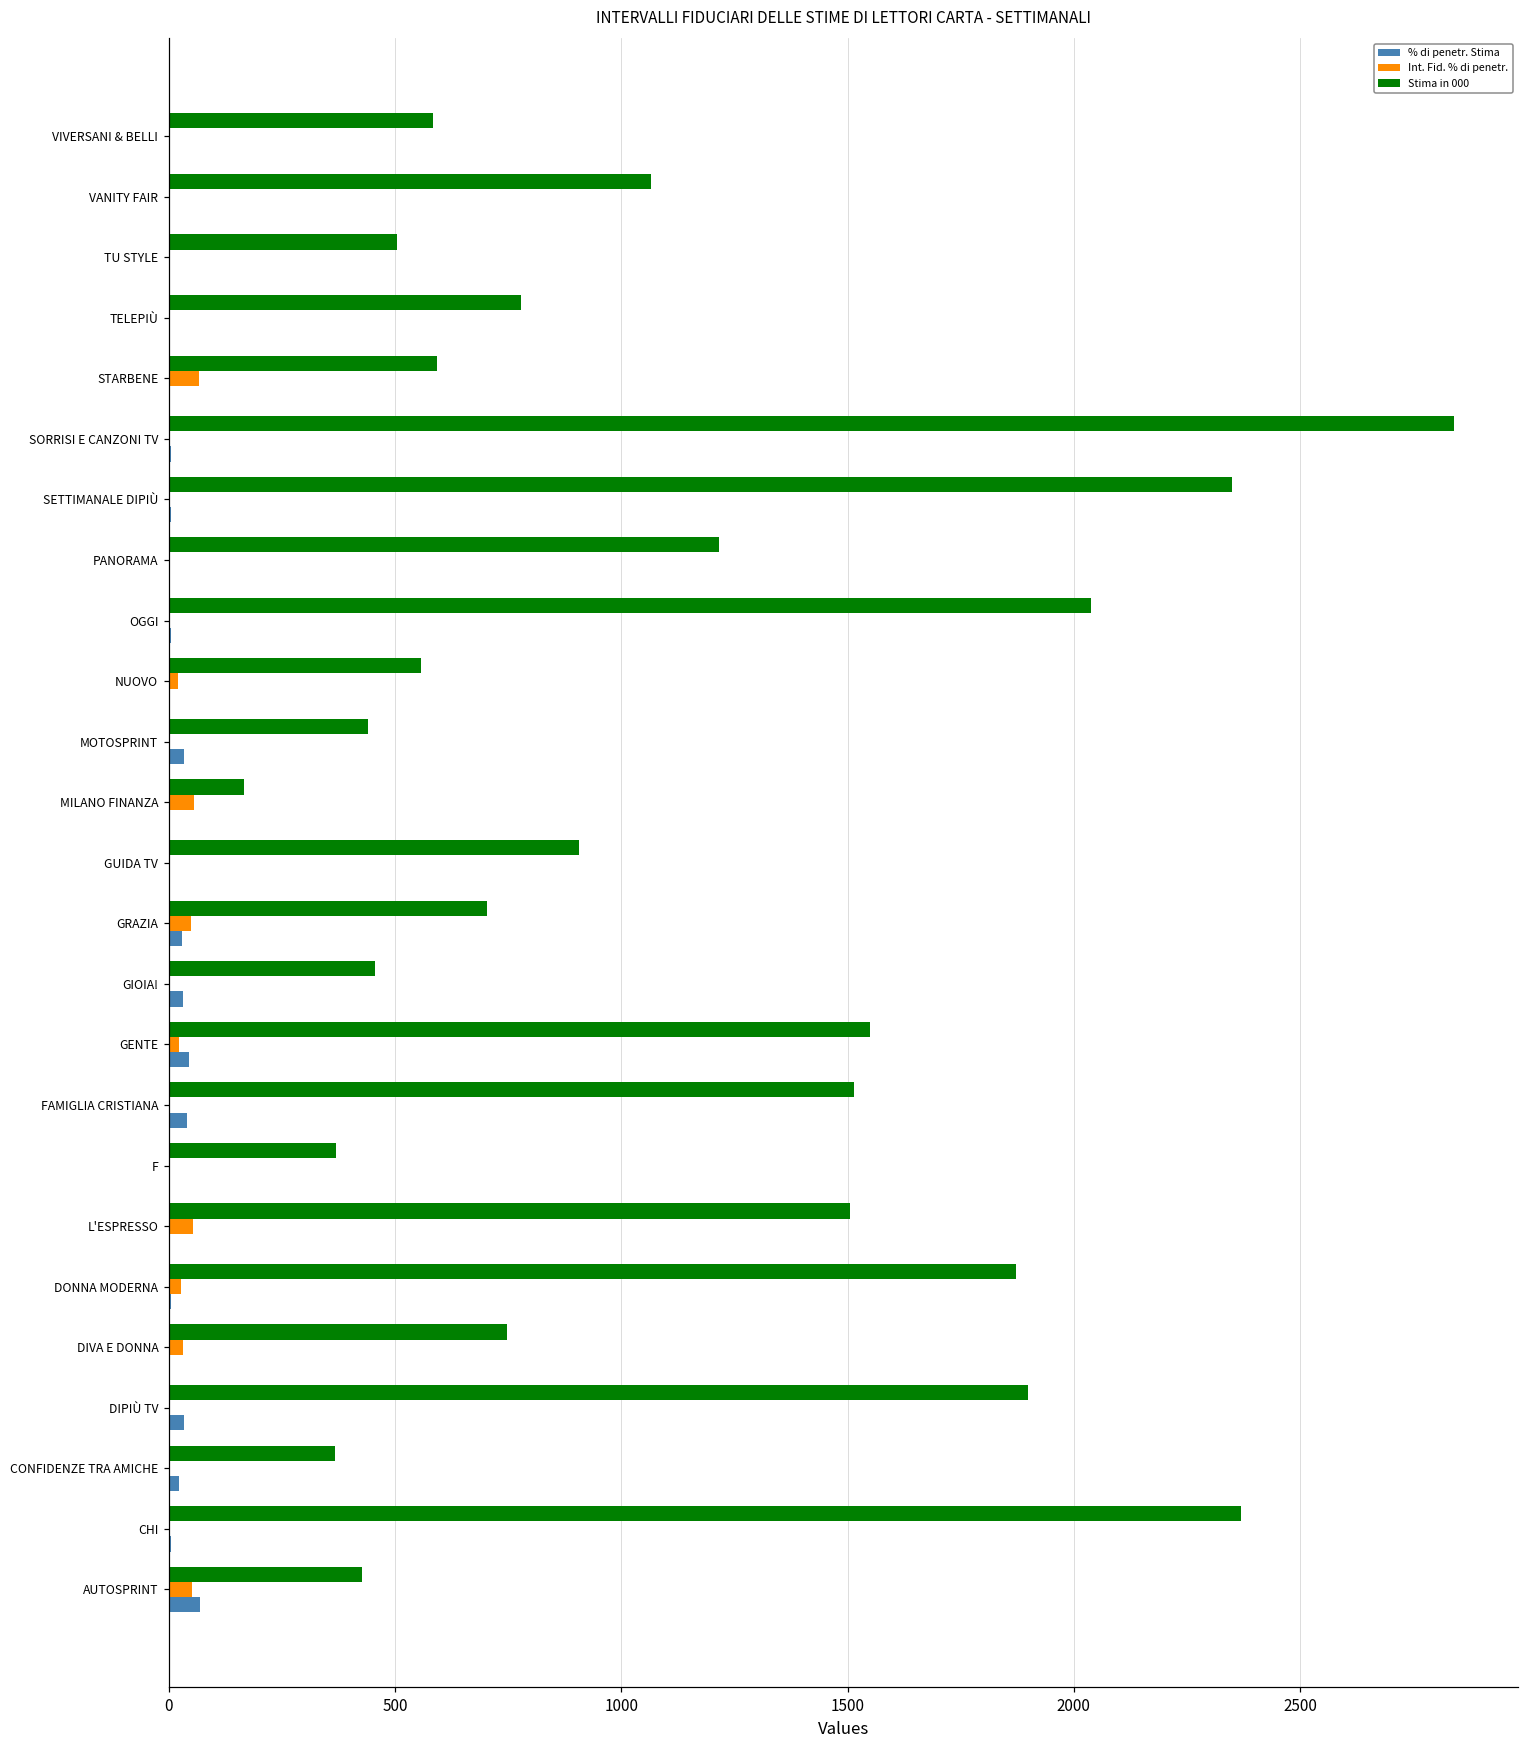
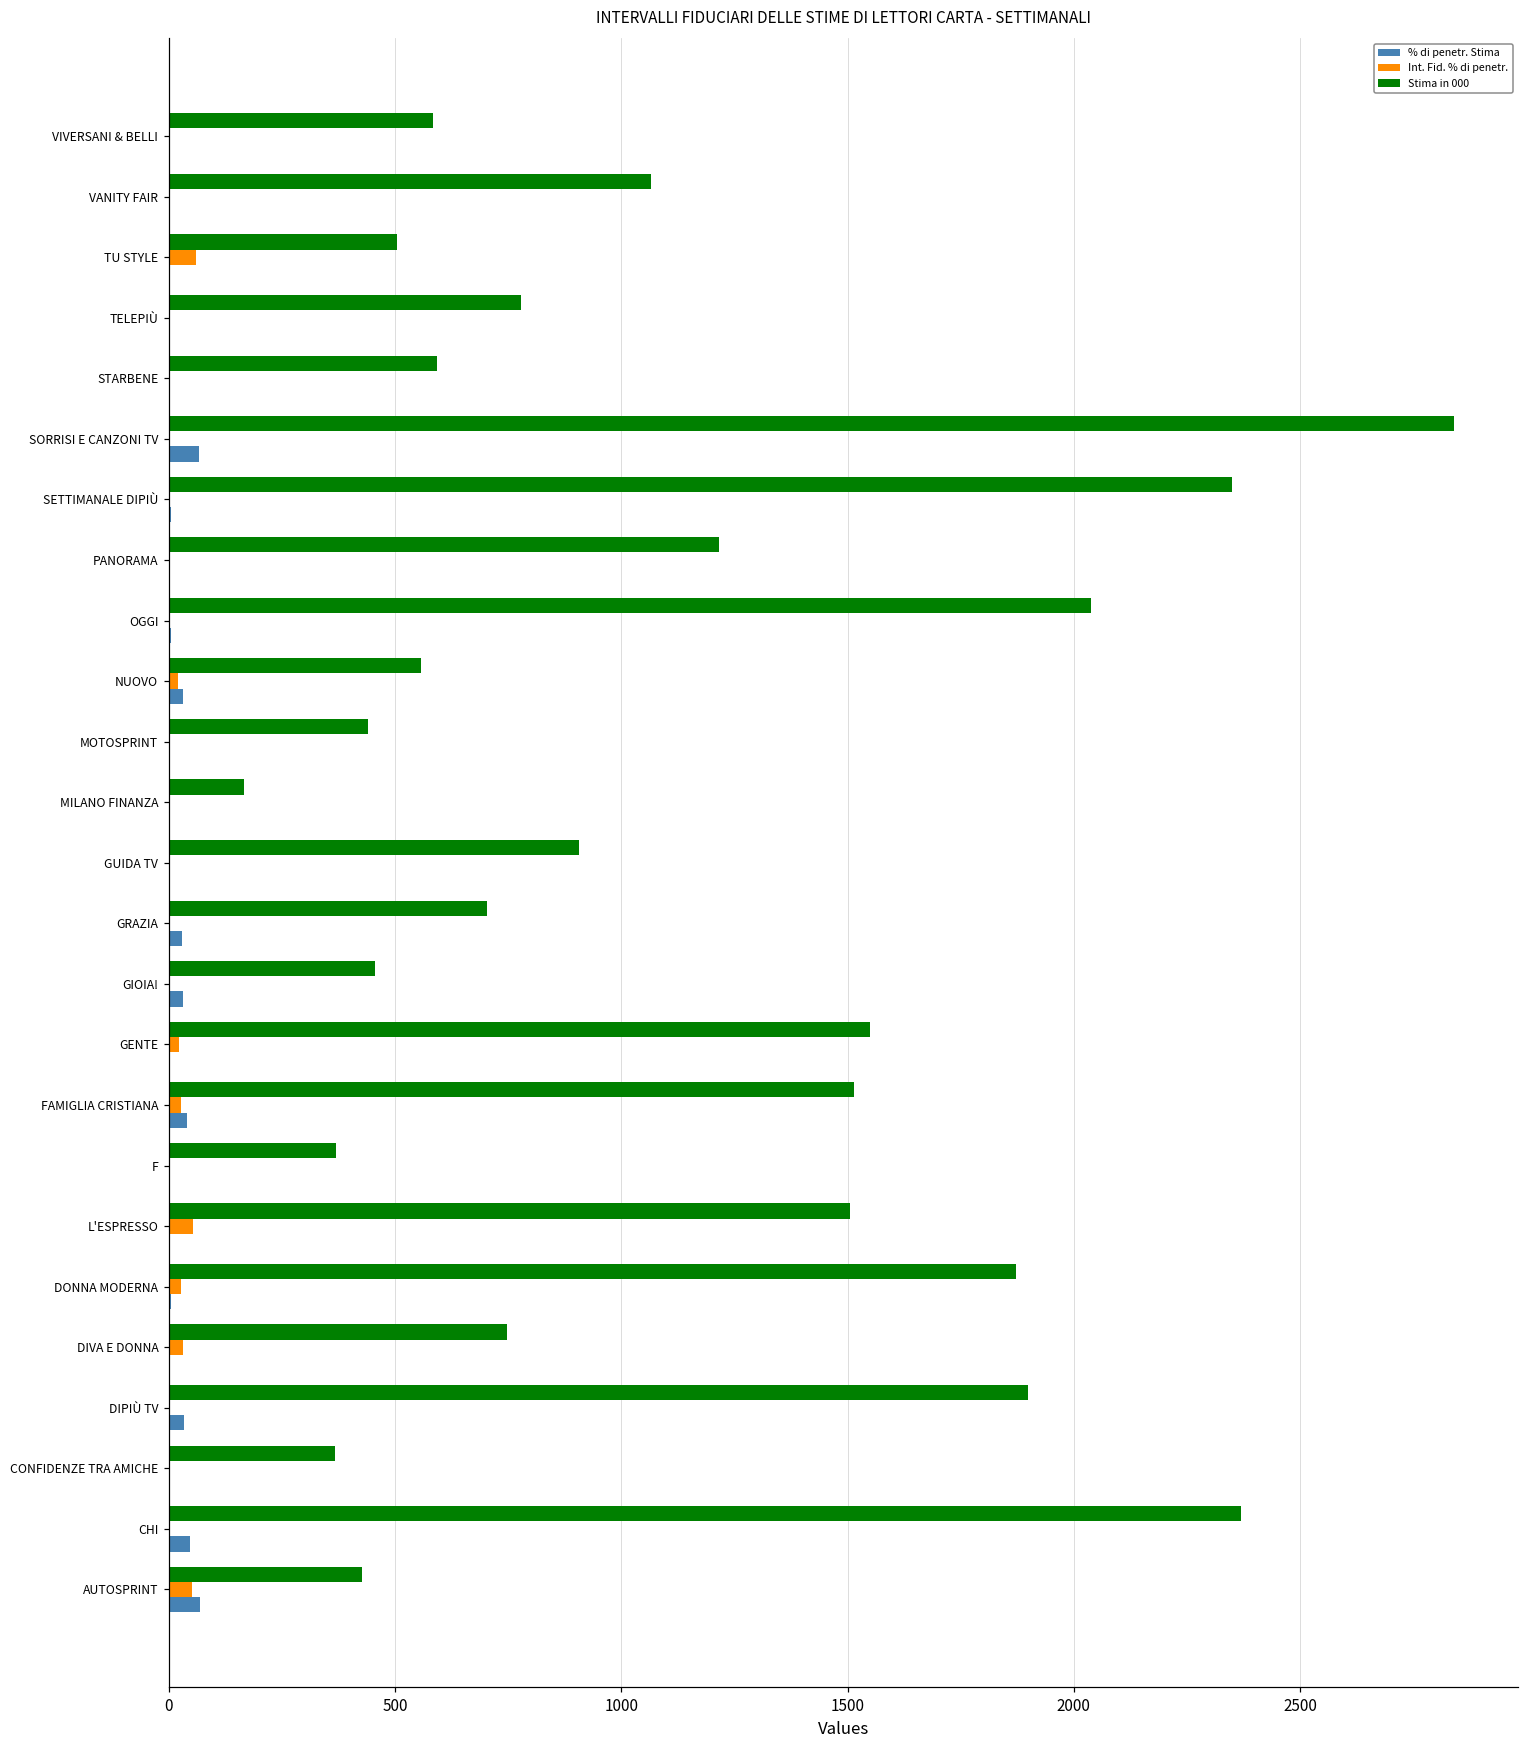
Int. Fid. % di penetr., TU STYLE: 0 -> 60
Int. Fid. % di penetr., STARBENE: 70 -> 0
% di penetr. Stima, SORRISI E CANZONI TV: 10 -> 70
% di penetr. Stima, NUOVO: 0 -> 30
% di penetr. Stima, MOTOSPRINT: 30 -> 0
Int. Fid. % di penetr., MILANO FINANZA: 50 -> 0
Int. Fid. % di penetr., GRAZIA: 50 -> 0
% di penetr. Stima, GENTE: 40 -> 0
Int. Fid. % di penetr., FAMIGLIA CRISTIANA: 0 -> 30
% di penetr. Stima, CONFIDENZE TRA AMICHE: 20 -> 0
% di penetr. Stima, CHI: 0 -> 50
